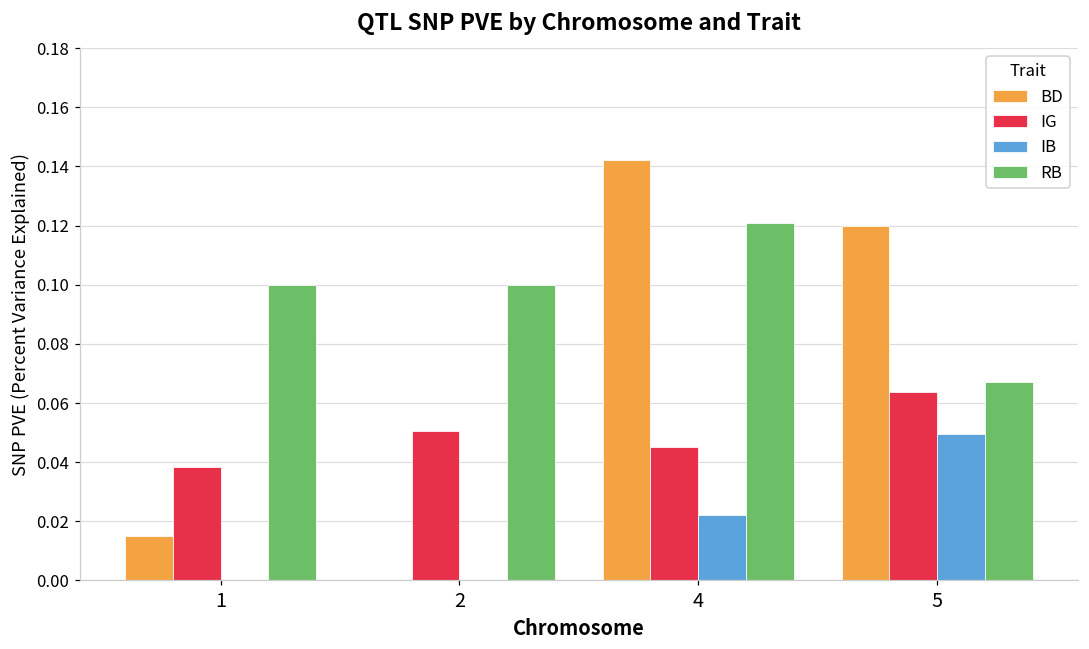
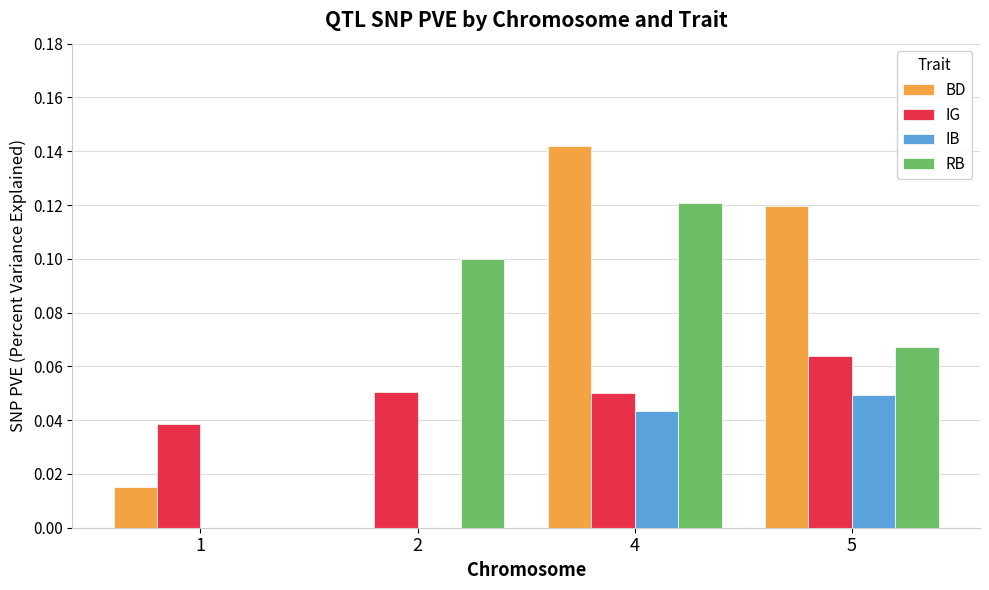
RB, 1: 0.1 -> 0.0
IG, 4: 0.045 -> 0.050
IB, 4: 0.022 -> 0.044
